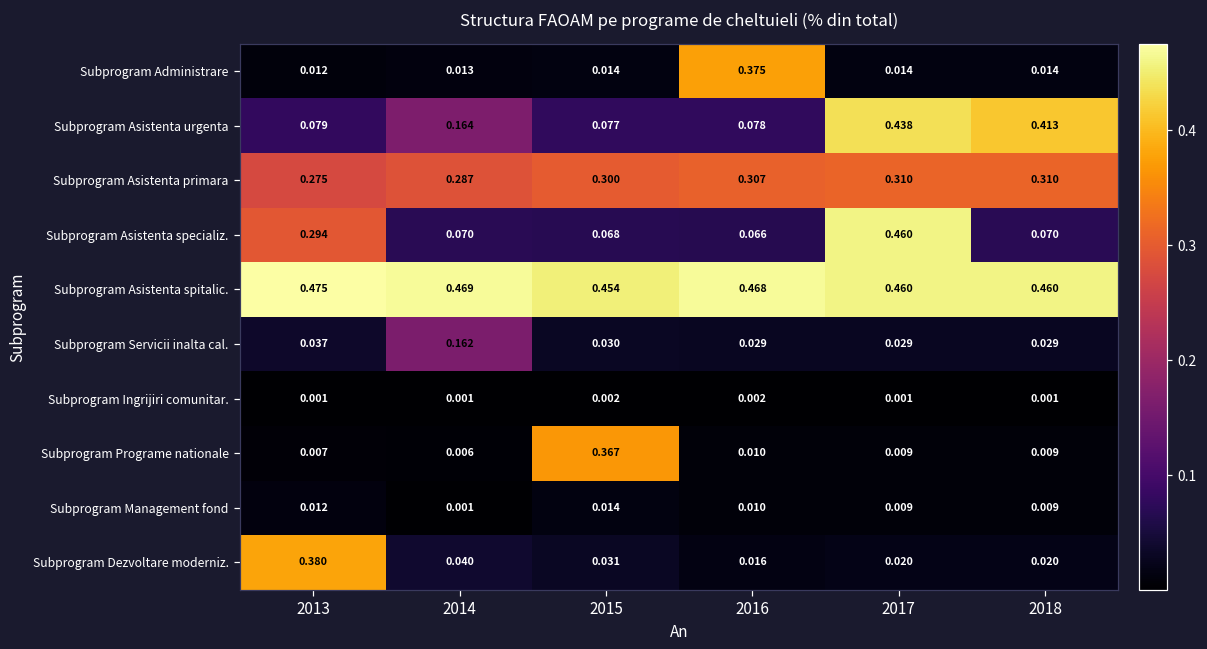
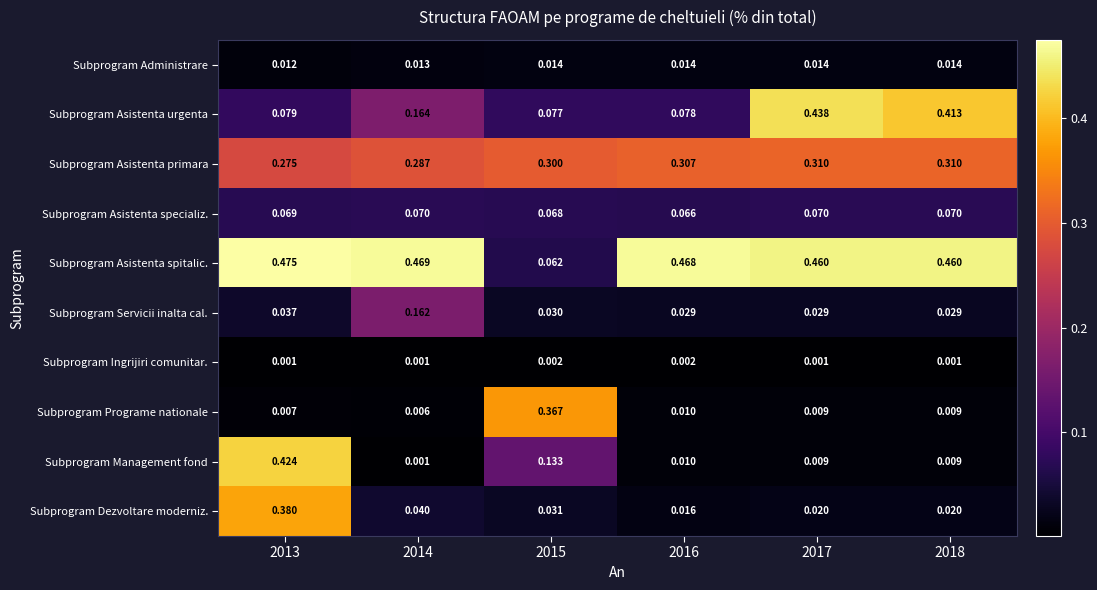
Subprogram Administrare, 2016: 0.375 -> 0.014
Subprogram Asistenta specializ., 2013: 0.294 -> 0.069
Subprogram Asistenta specializ., 2017: 0.460 -> 0.070
Subprogram Asistenta spitalic., 2015: 0.454 -> 0.062
Subprogram Management fond, 2013: 0.012 -> 0.424
Subprogram Management fond, 2015: 0.014 -> 0.133
